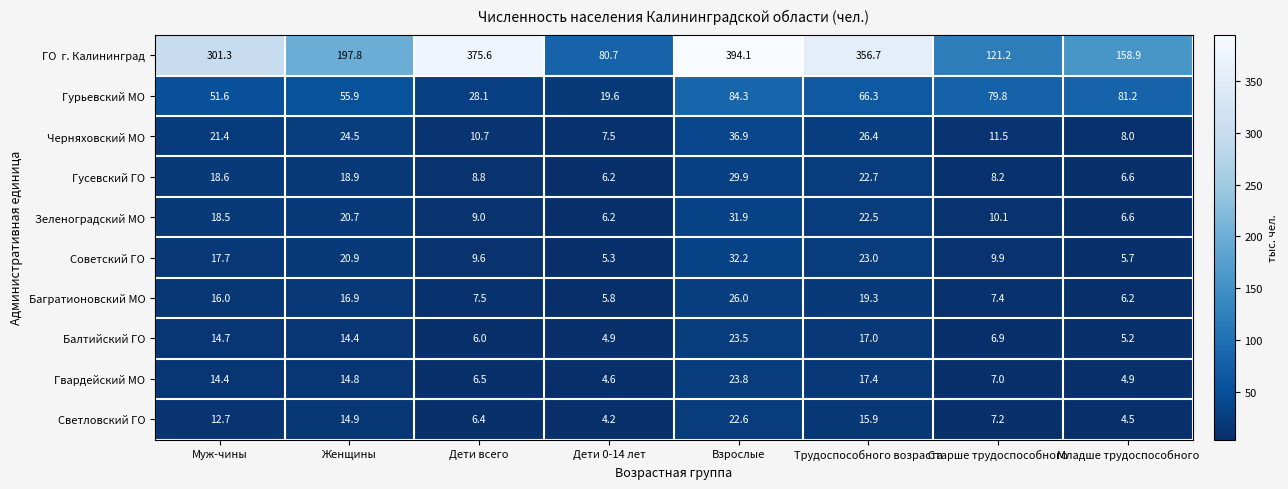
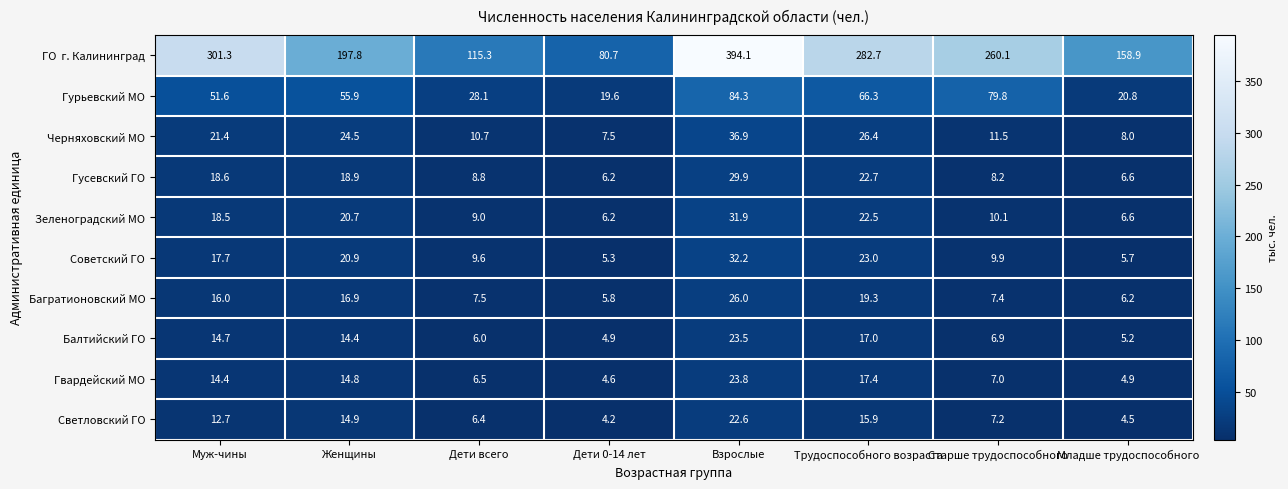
ГО г. Калининград, Дети всего: 375.6 -> 115.3
ГО г. Калининград, Трудоспособного возраста: 356.7 -> 282.7
ГО г. Калининград, Старше трудоспособного: 121.2 -> 260.1
Гурьевский МО, Младше трудоспособного: 81.2 -> 20.8
